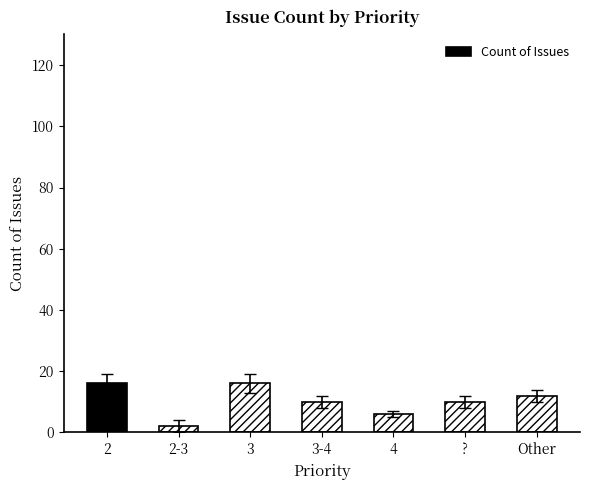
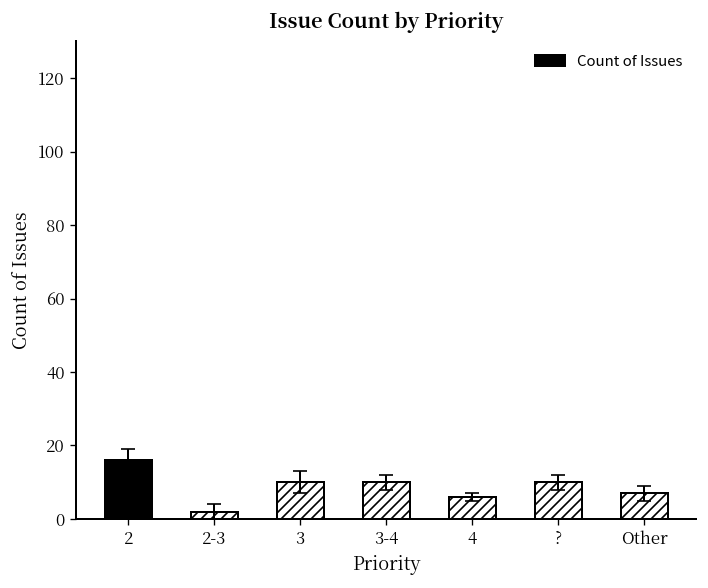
Count of Issues, 3: 16 -> 10
Count of Issues, Other: 12 -> 7
